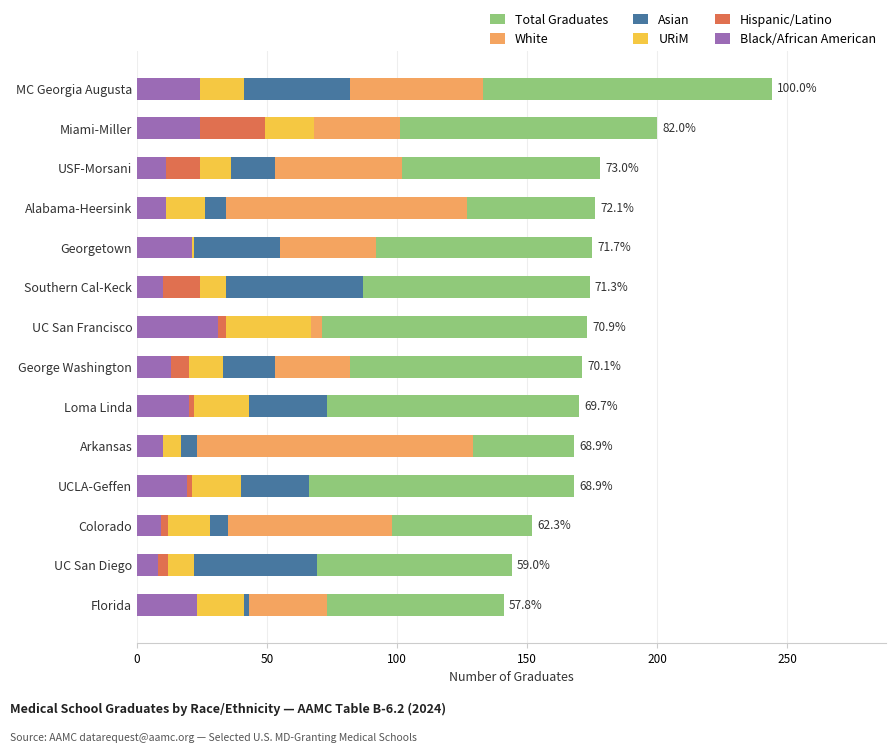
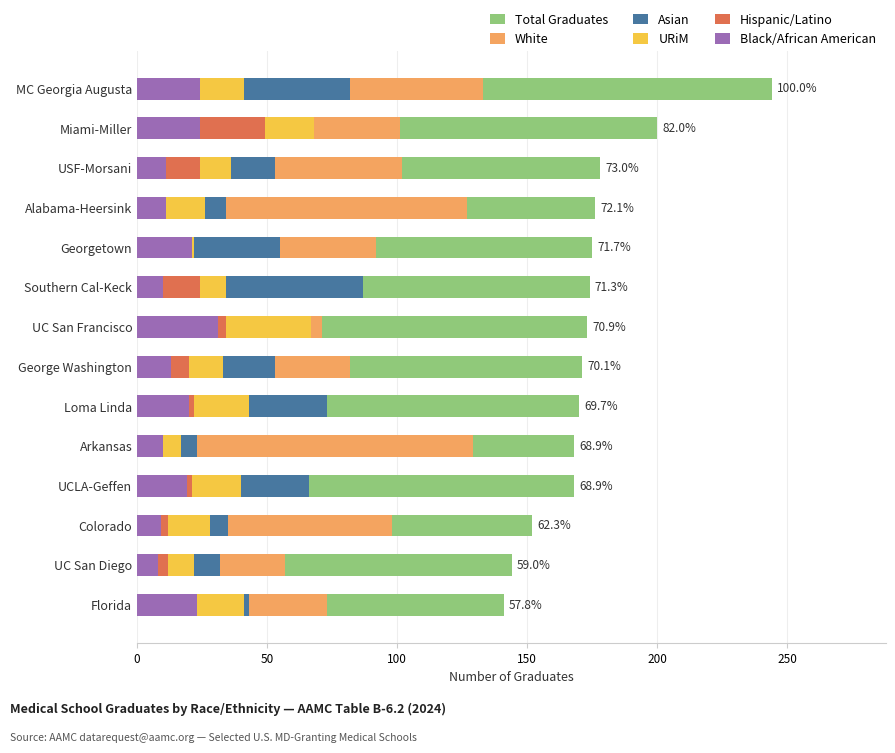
Asian, UC San Diego: 69 -> 32
